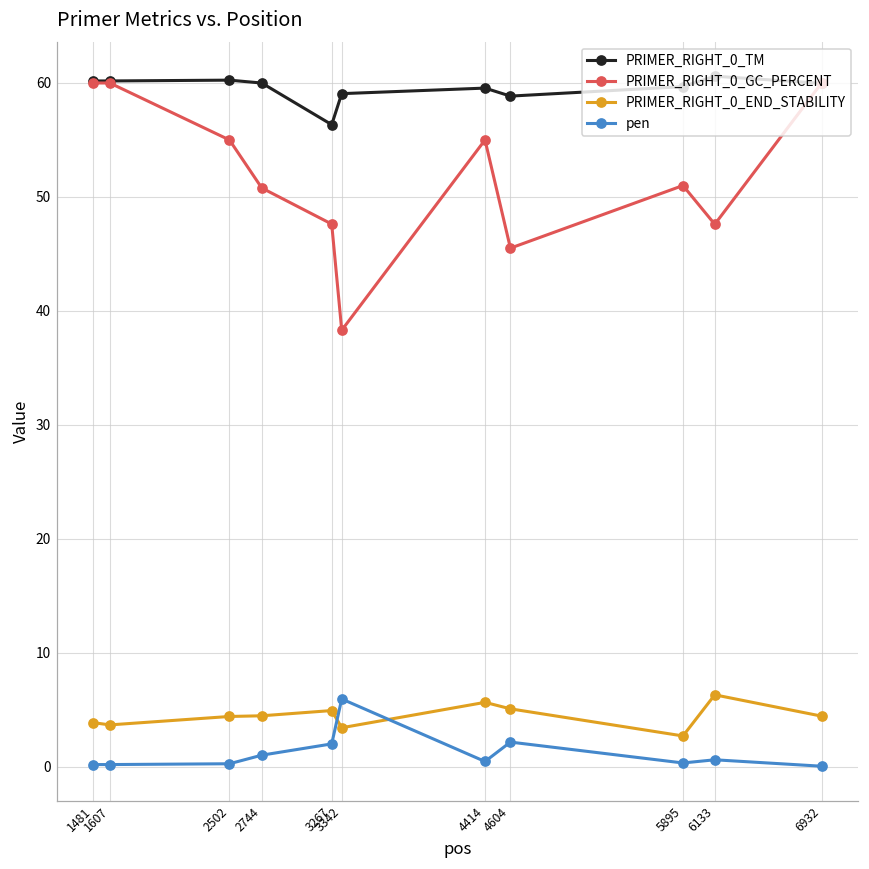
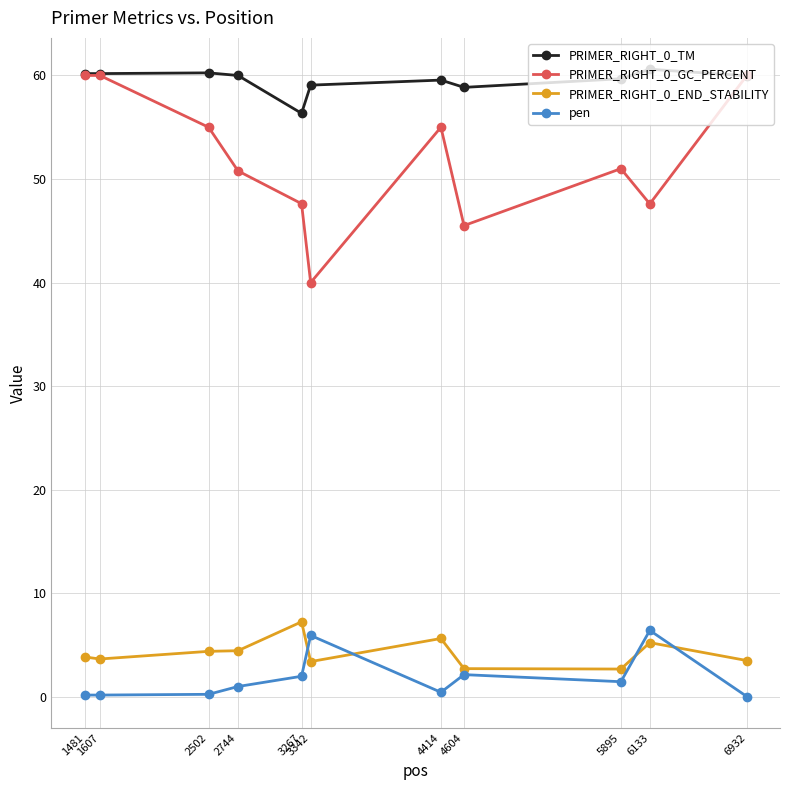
PRIMER_RIGHT_0_END_STABILITY, 3267: 4.9 -> 7.3
PRIMER_RIGHT_0_GC_PERCENT, 3342: 38.3 -> 40.0
PRIMER_RIGHT_0_END_STABILITY, 4604: 5.1 -> 2.7
pen, 5895: 0.3 -> 1.5
PRIMER_RIGHT_0_END_STABILITY, 6133: 6.3 -> 5.2
pen, 6133: 0.6 -> 6.4
PRIMER_RIGHT_0_END_STABILITY, 6932: 4.4 -> 3.5
